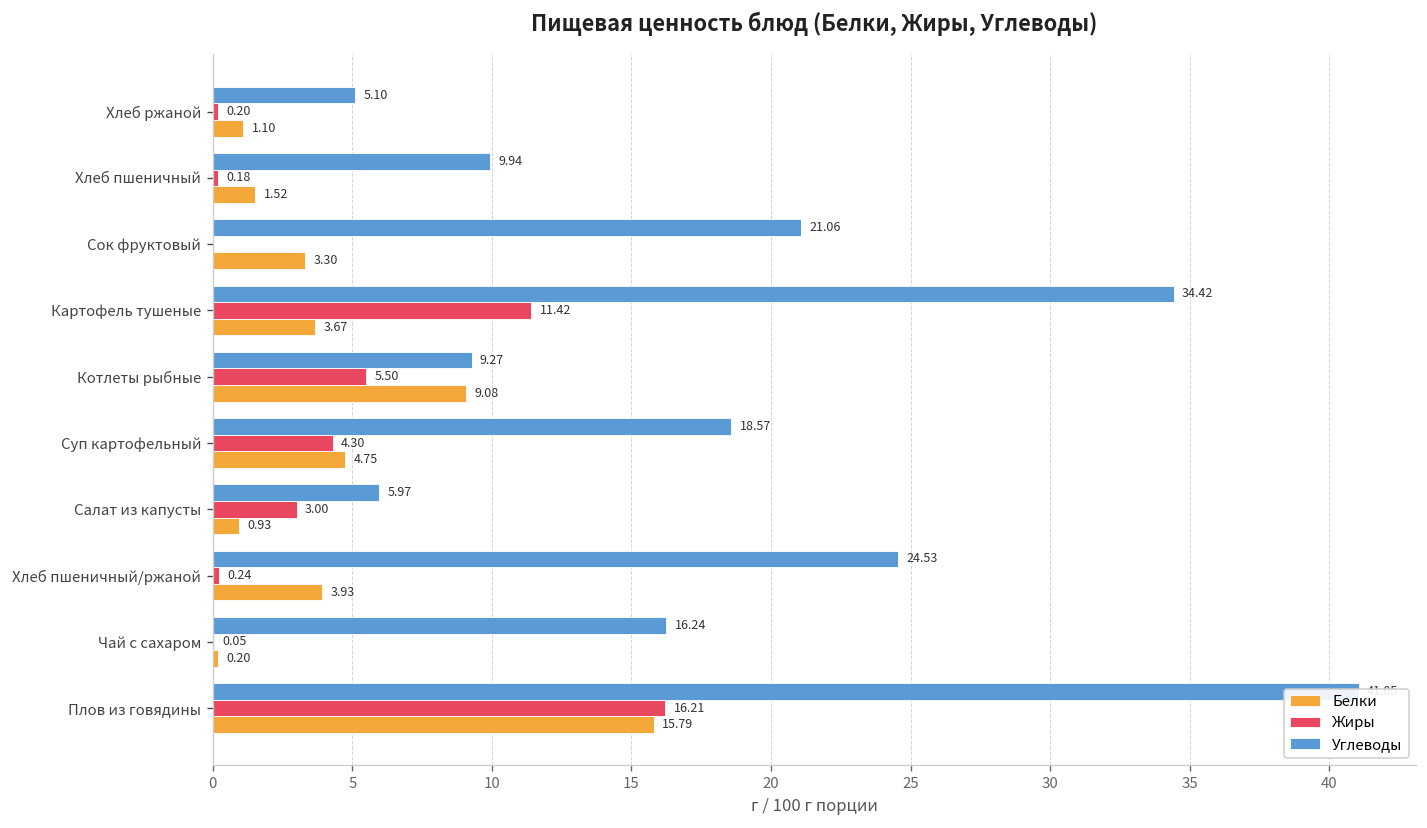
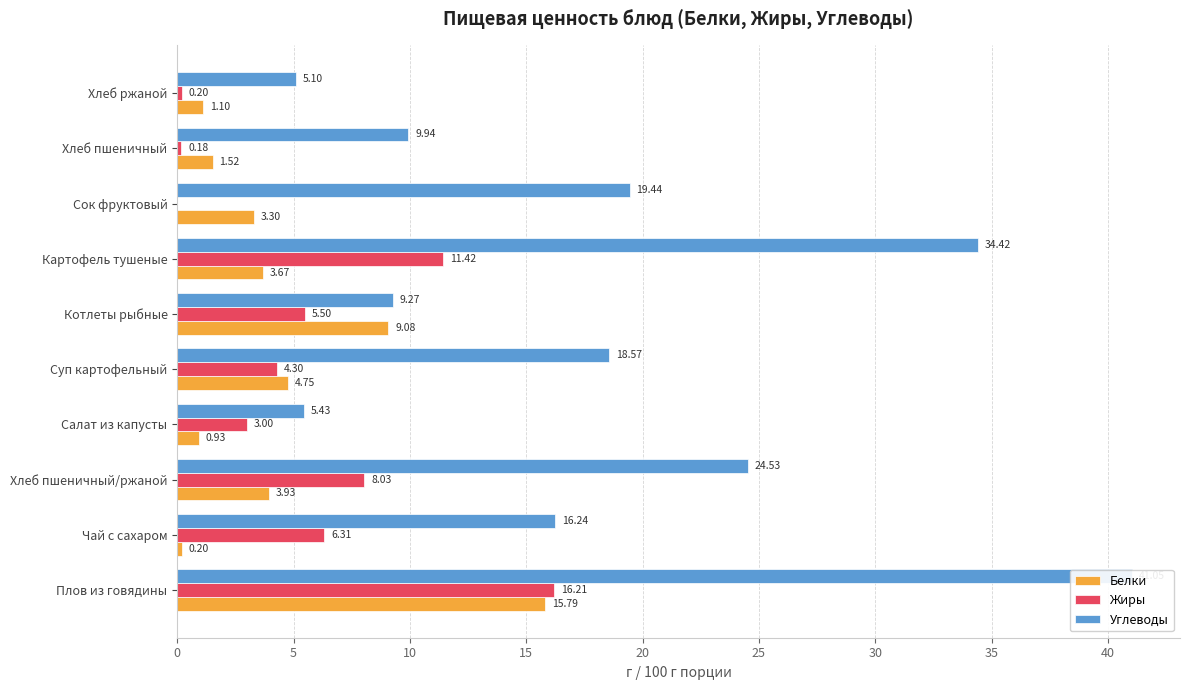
Углеводы, Сок фруктовый: 21.06 -> 19.44
Углеводы, Салат из капусты: 5.97 -> 5.43
Жиры, Хлеб пшеничный/ржаной: 0.24 -> 8.03
Жиры, Чай с сахаром: 0.05 -> 6.31
